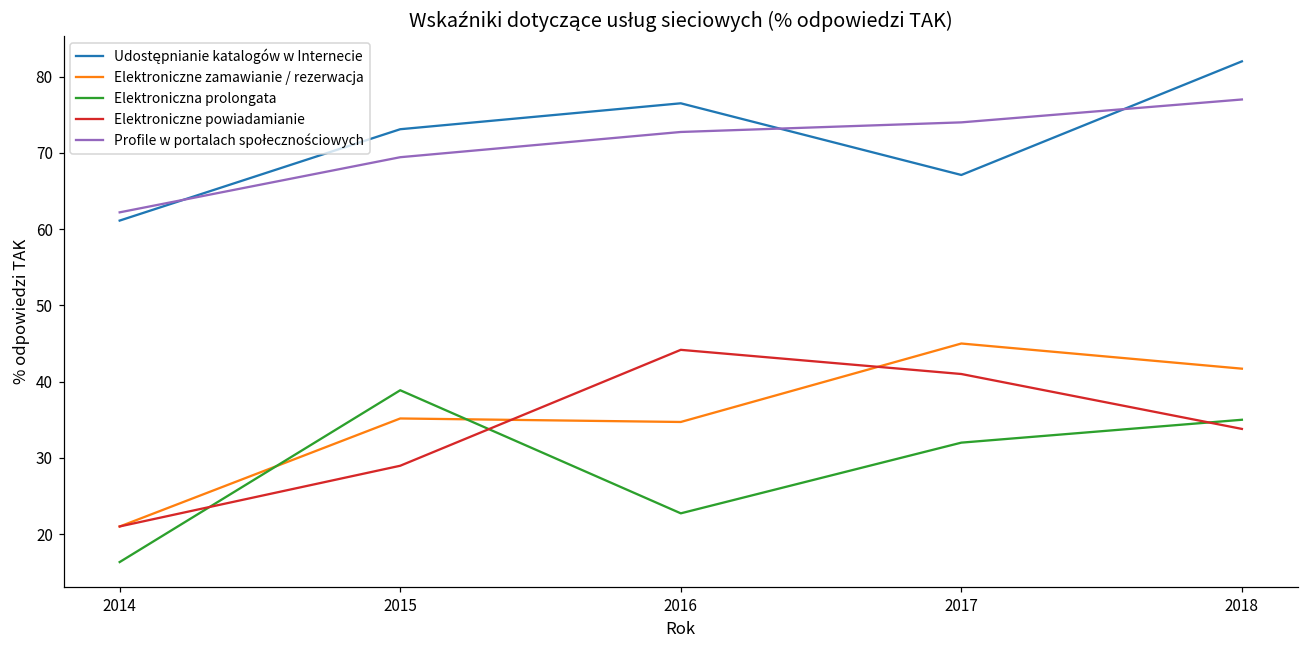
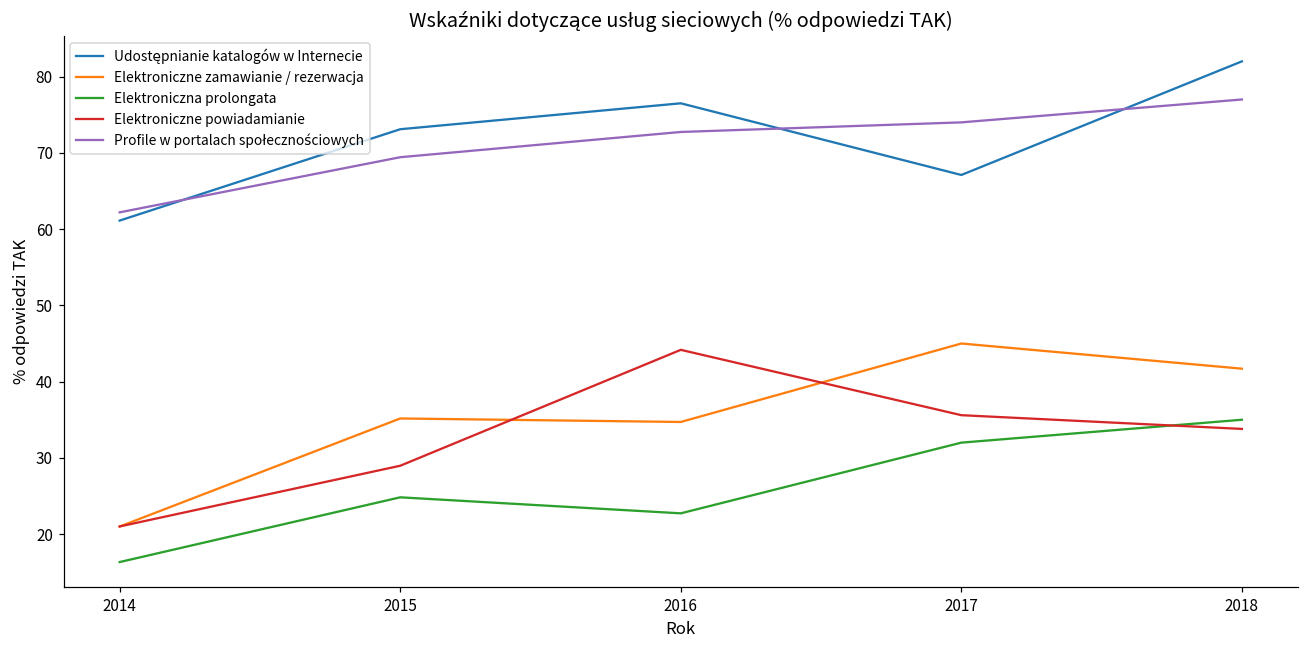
Elektroniczna prolongata, 2015: 39 -> 25
Elektroniczne powiadamianie, 2017: 41 -> 36
